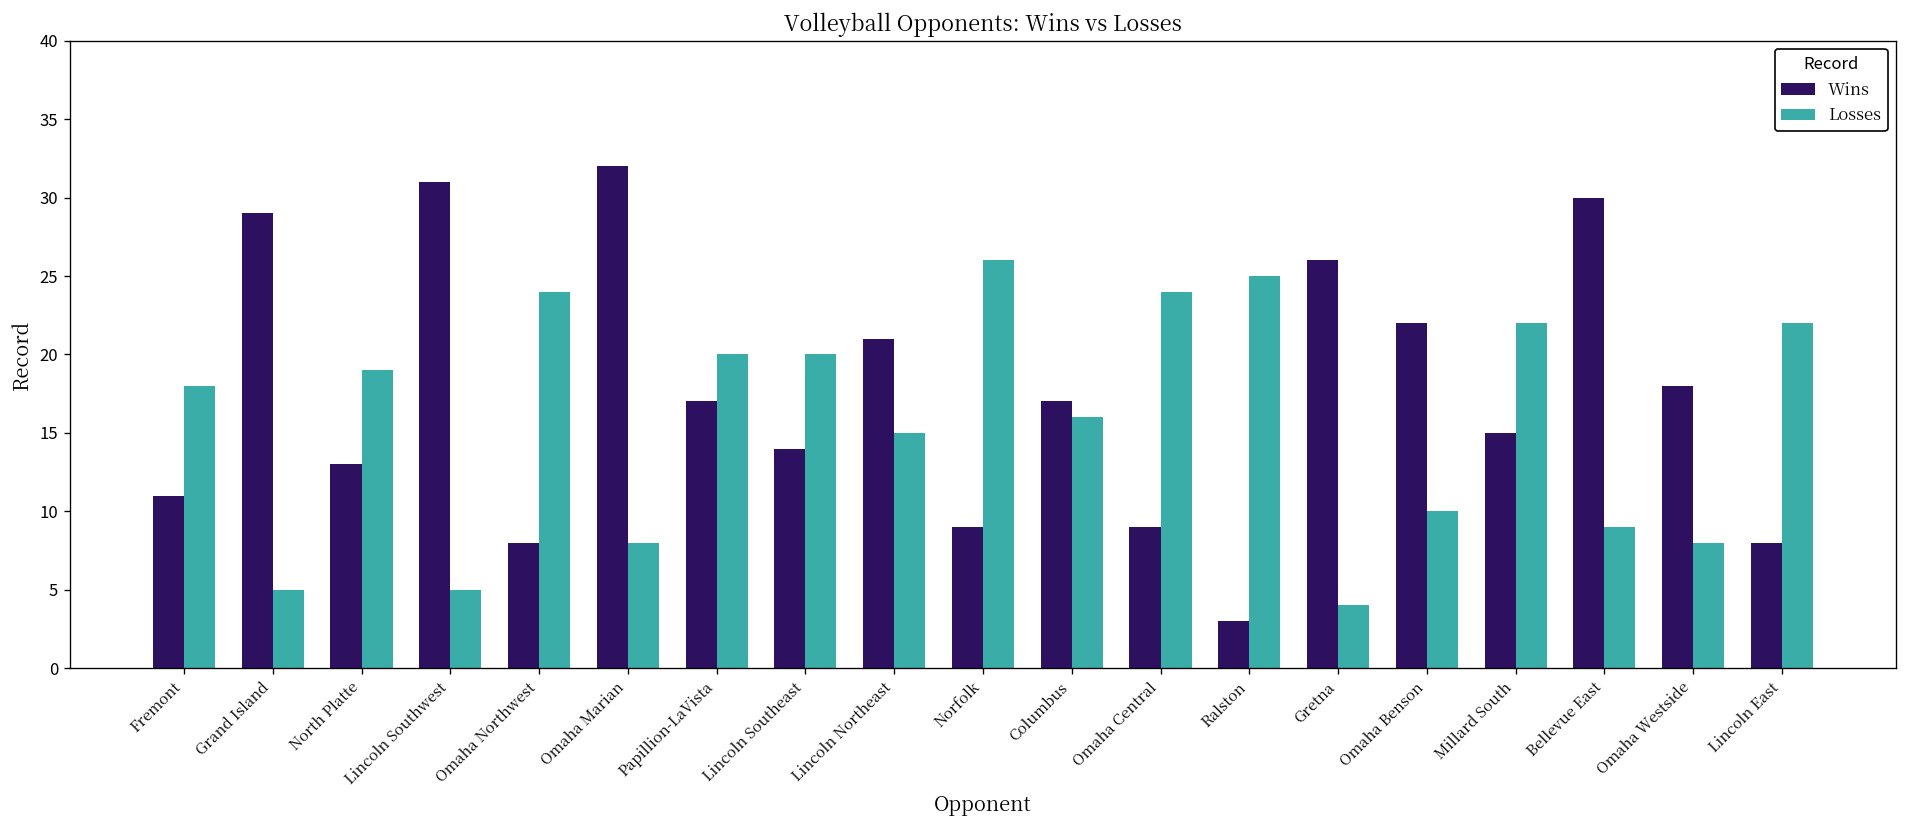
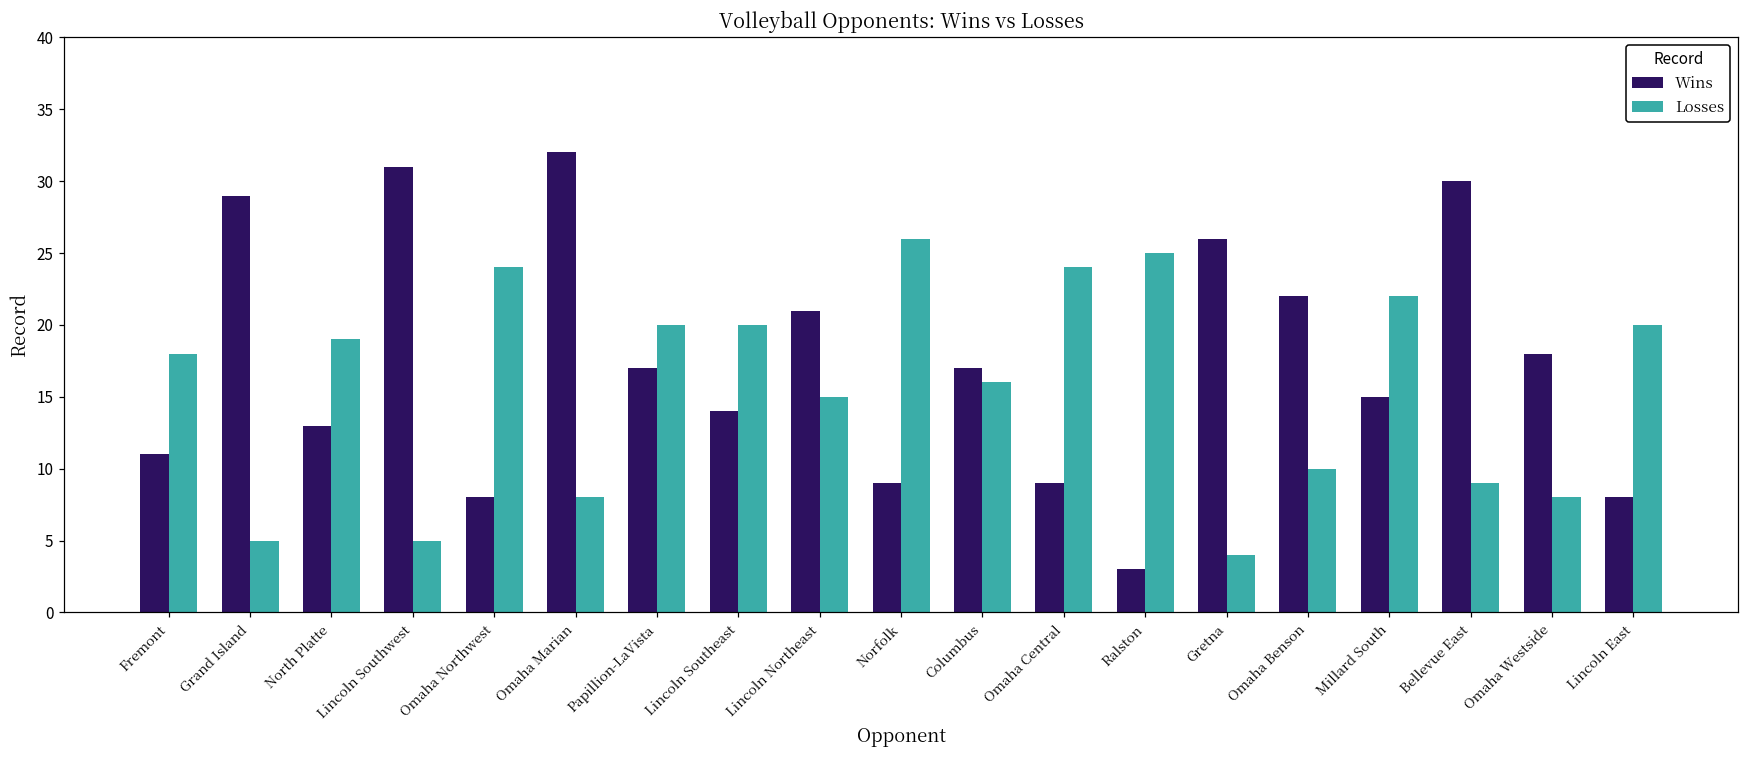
Losses, Lincoln East: 22 -> 20
